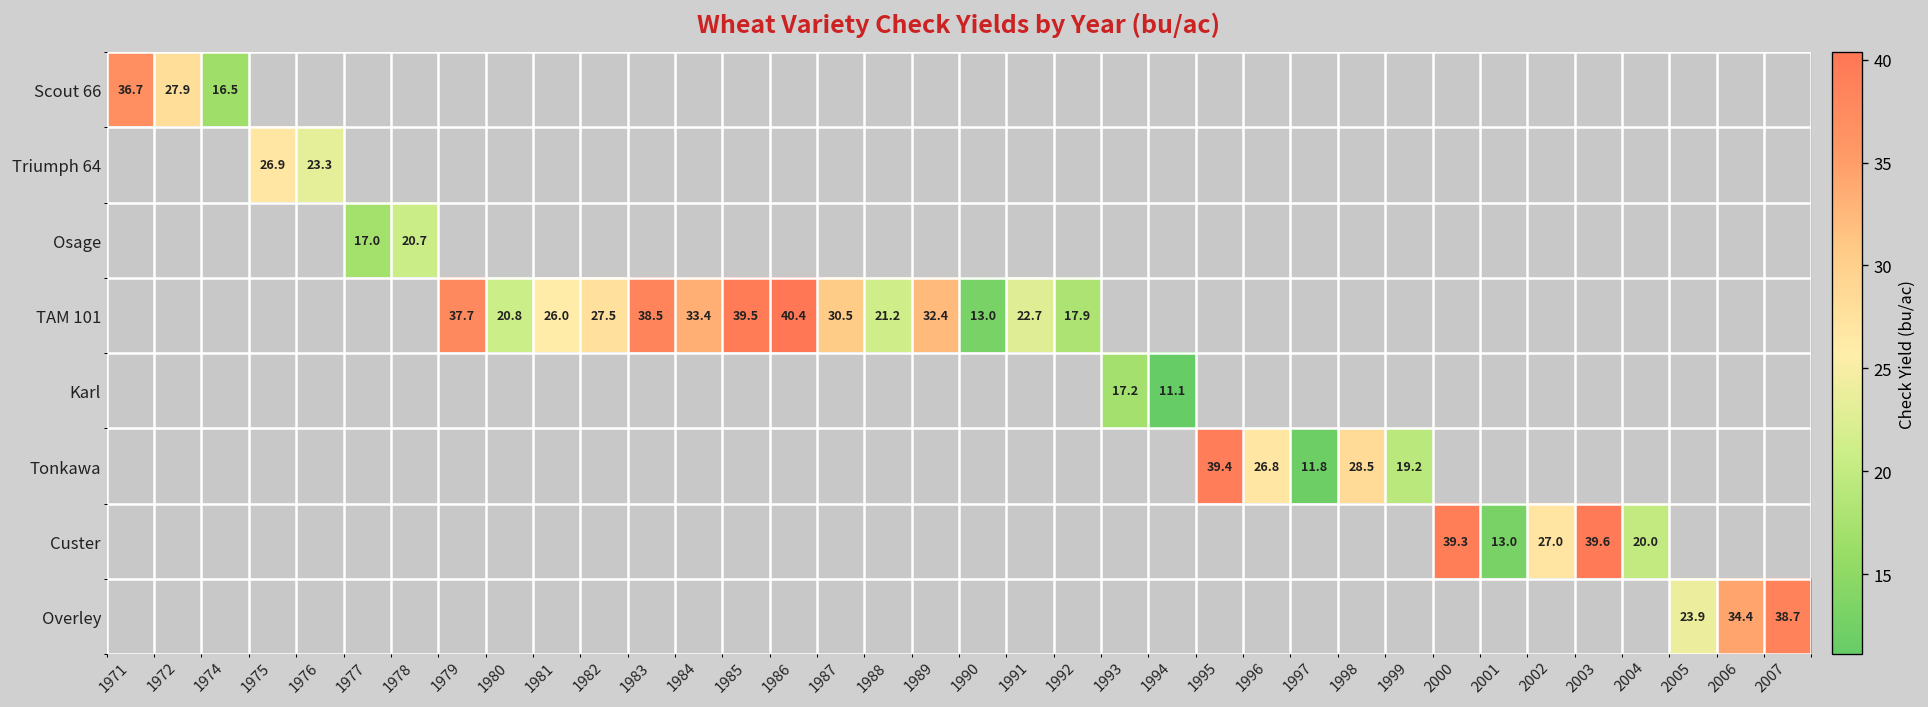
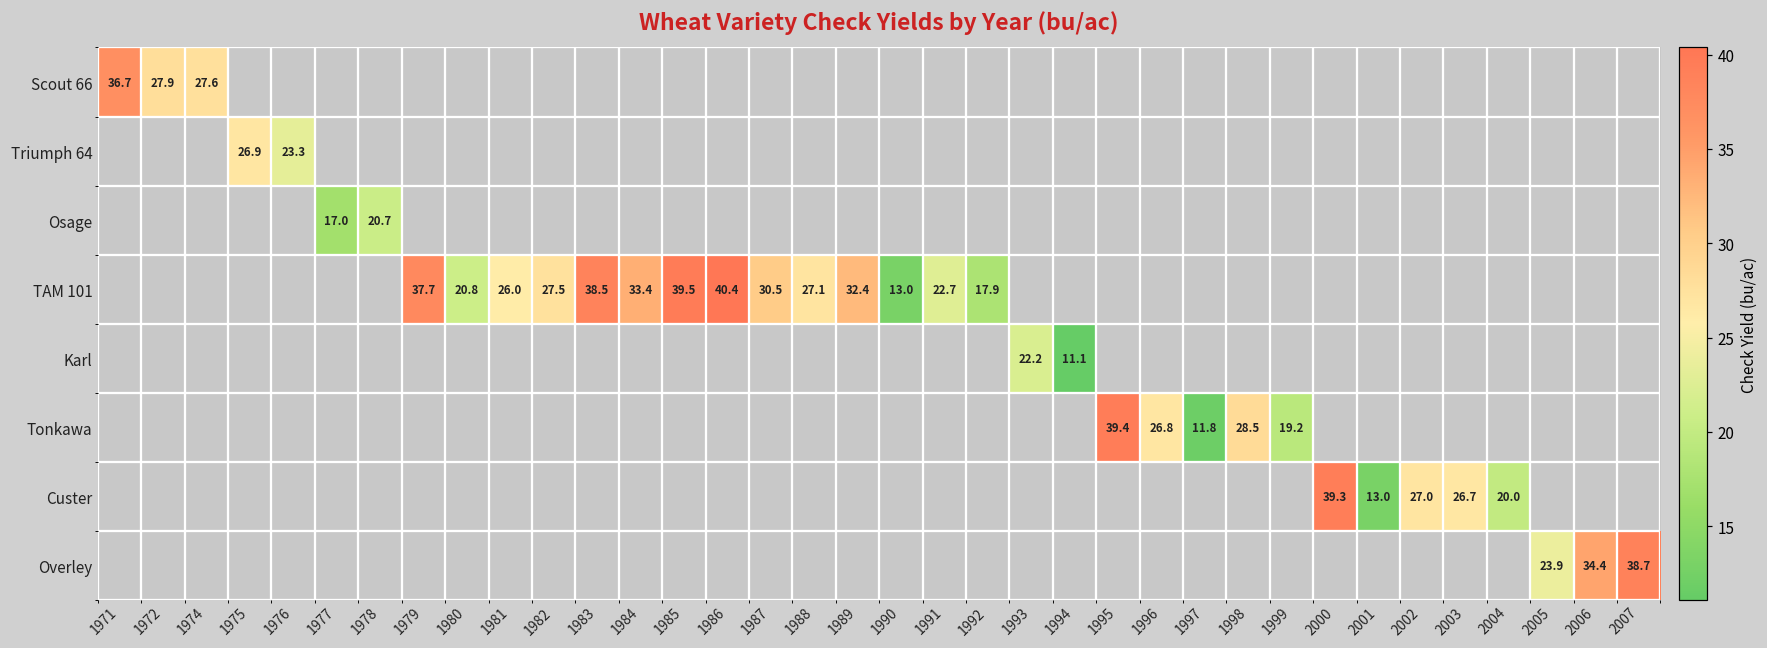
Scout 66, 1974: 16.5 -> 27.6
TAM 101, 1988: 21.2 -> 27.1
Karl, 1993: 17.2 -> 22.2
Custer, 2003: 39.6 -> 26.7
